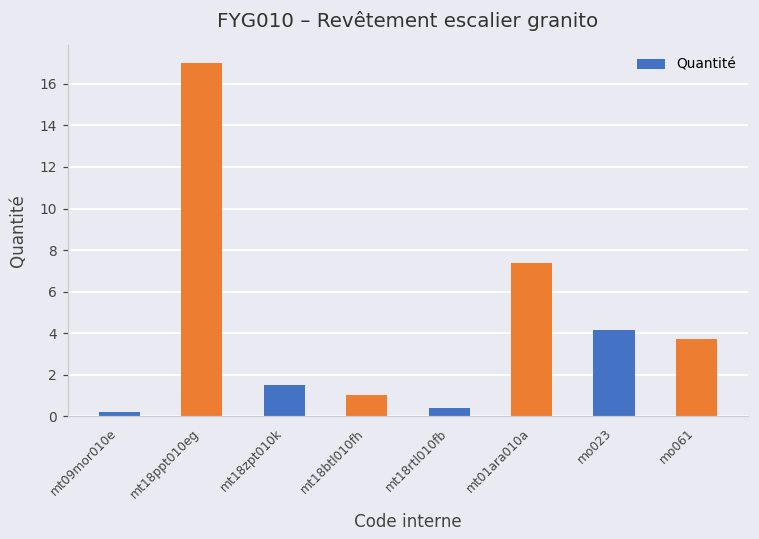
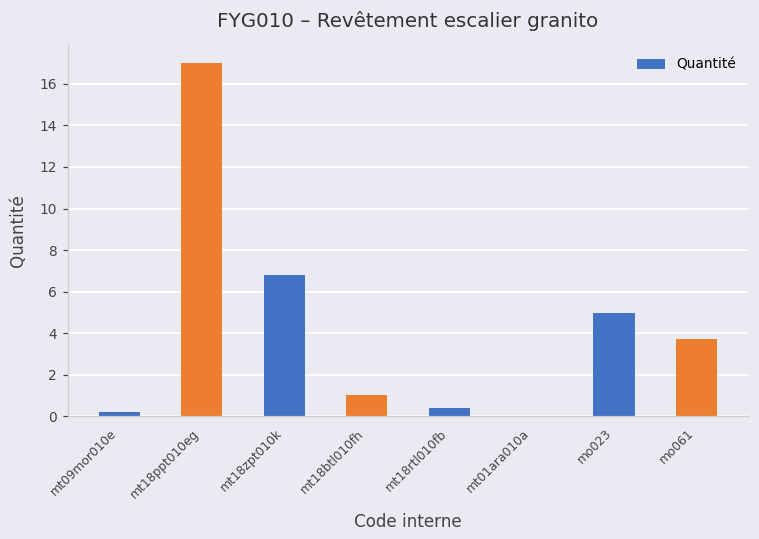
mt18zpt010k: 1.5 -> 6.8
mt01ara010a: 7.4 -> 0.0
mo023: 4.2 -> 5.0
